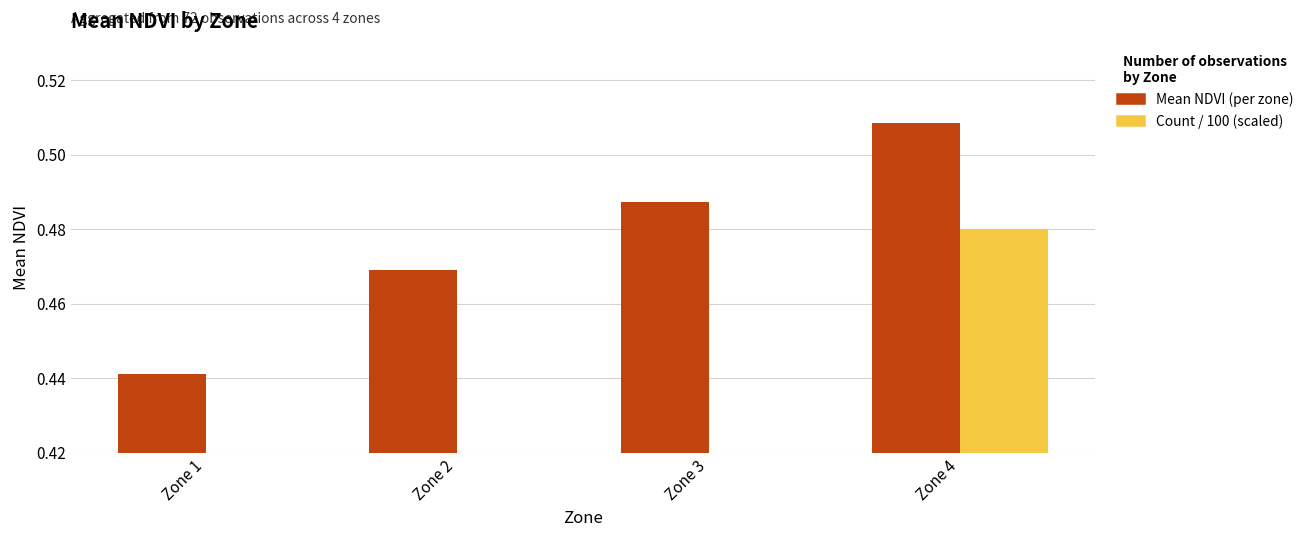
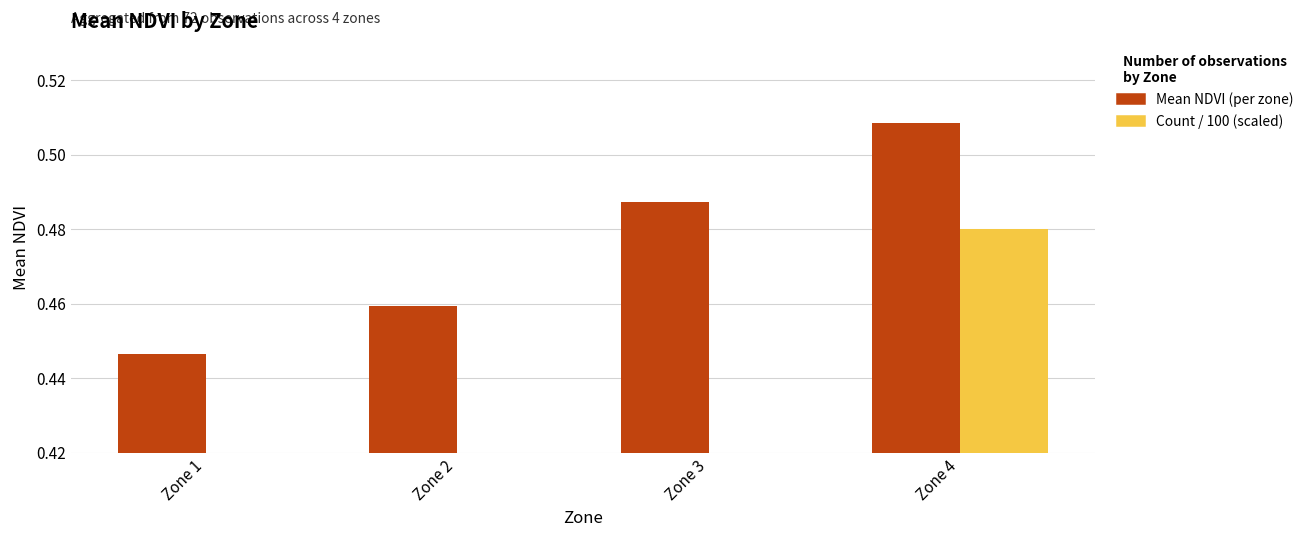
Mean NDVI (per zone), Zone 1: 0.441 -> 0.446
Mean NDVI (per zone), Zone 2: 0.469 -> 0.459
